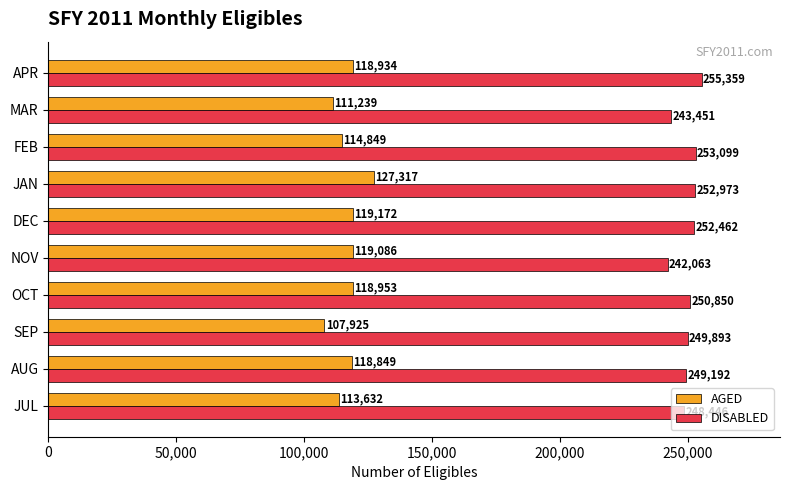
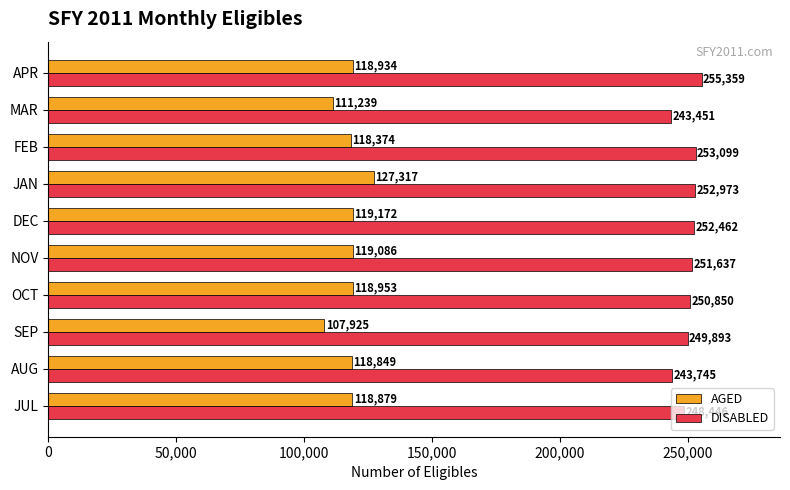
AGED, FEB: 114,849 -> 118,374
DISABLED, NOV: 242,063 -> 251,637
DISABLED, AUG: 249,192 -> 243,745
AGED, JUL: 113,632 -> 118,879
